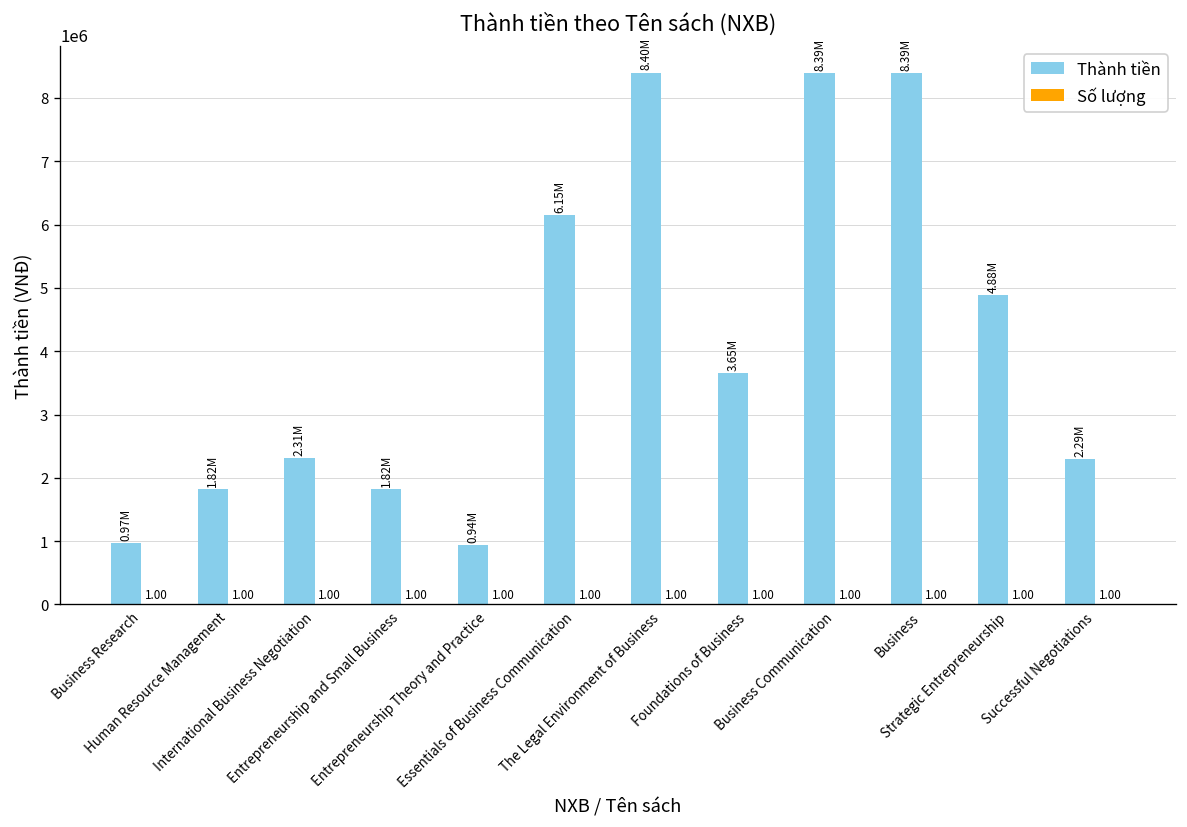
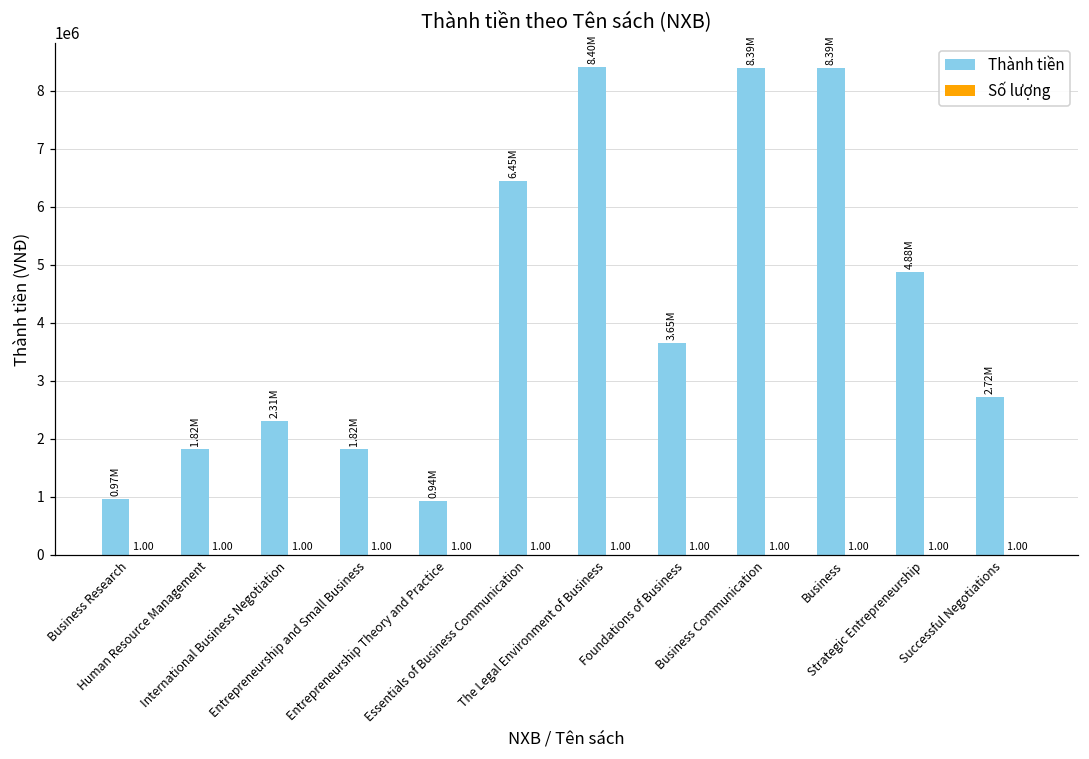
Thành tiền, Essentials of Business Communication: 6.15M -> 6.45M
Thành tiền, Successful Negotiations: 2.29M -> 2.72M
